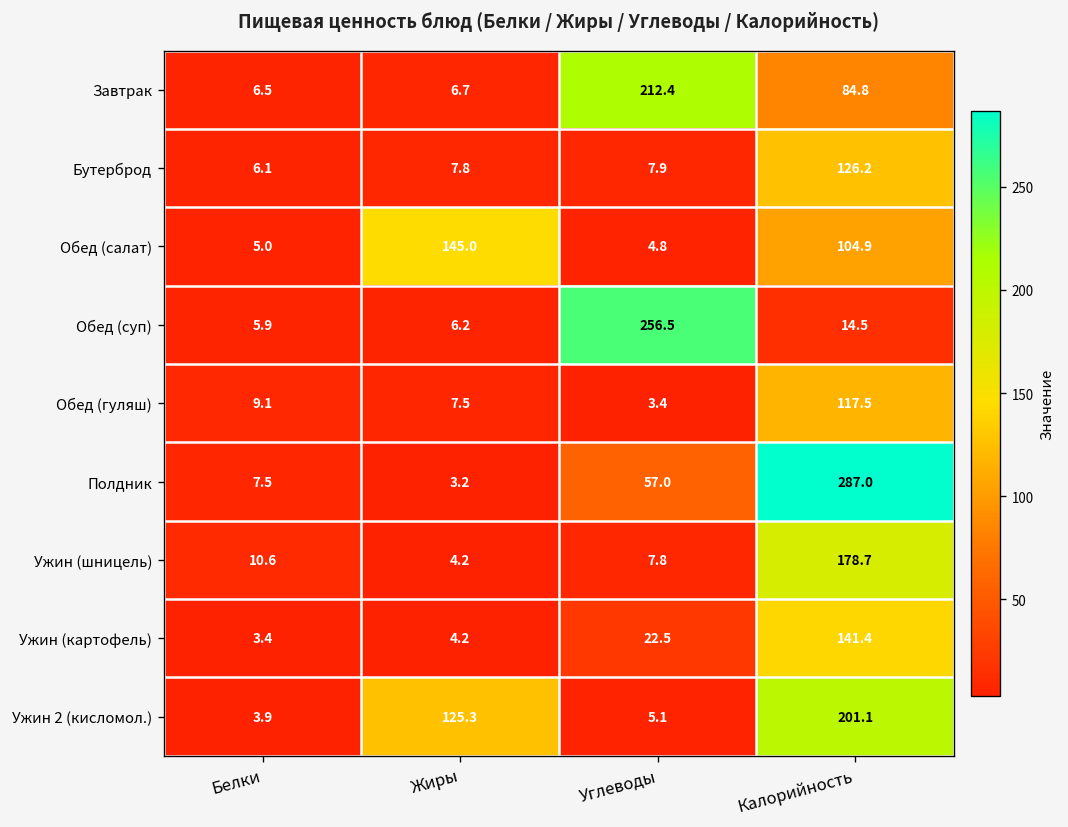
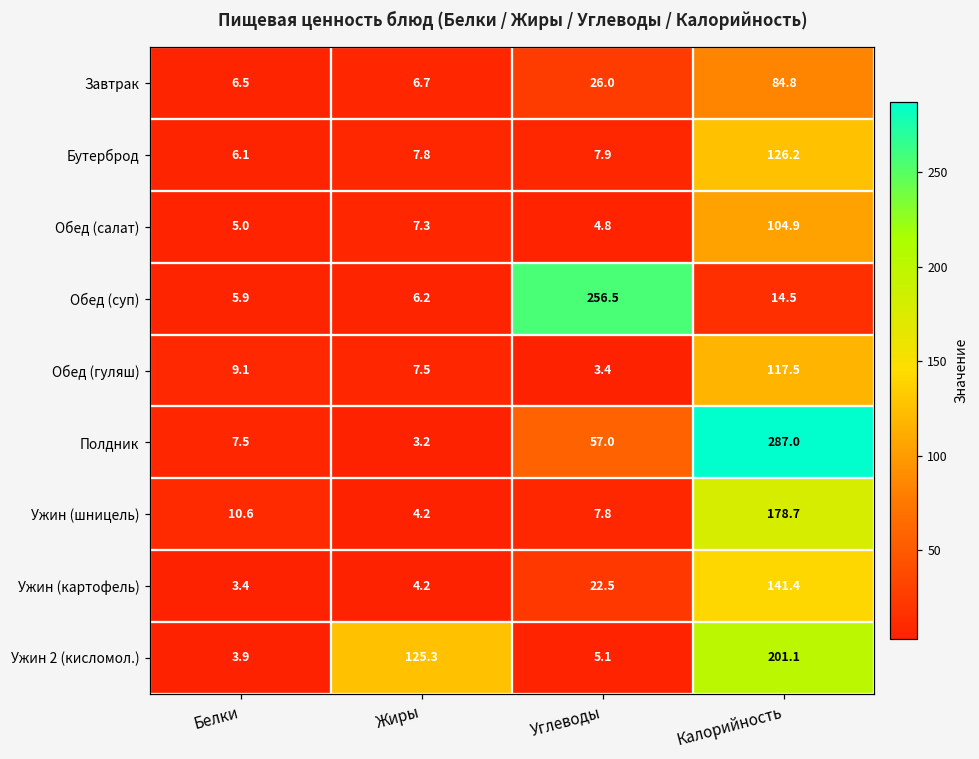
Завтрак, Углеводы: 212.4 -> 26.0
Обед (салат), Жиры: 145.0 -> 7.3
